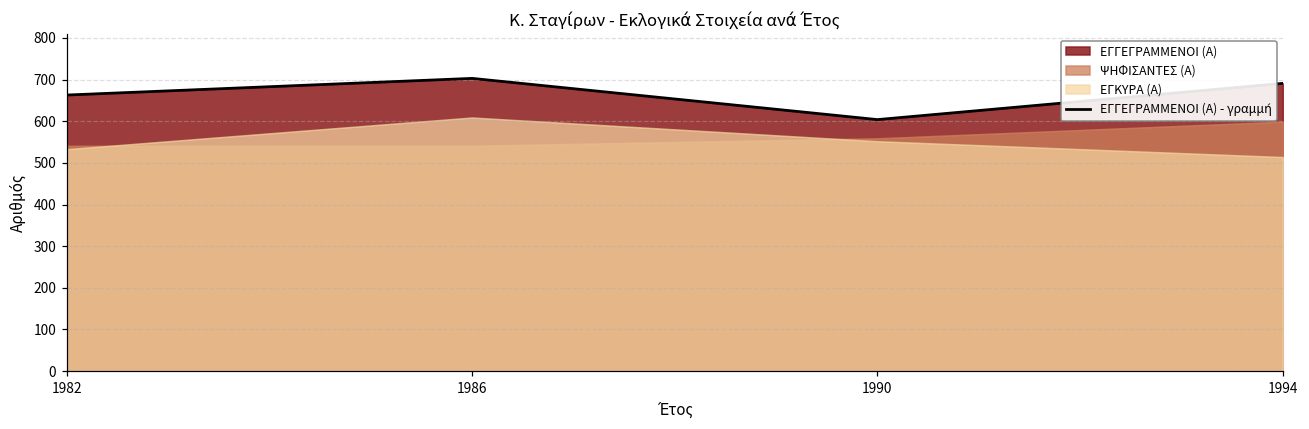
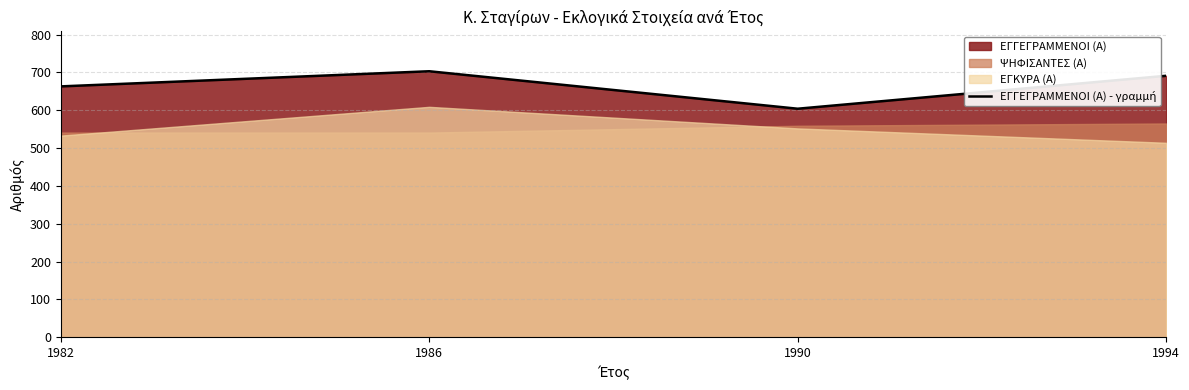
ΨΗΦΙΣΑΝΤΕΣ (Α), 1994: 600 -> 570
